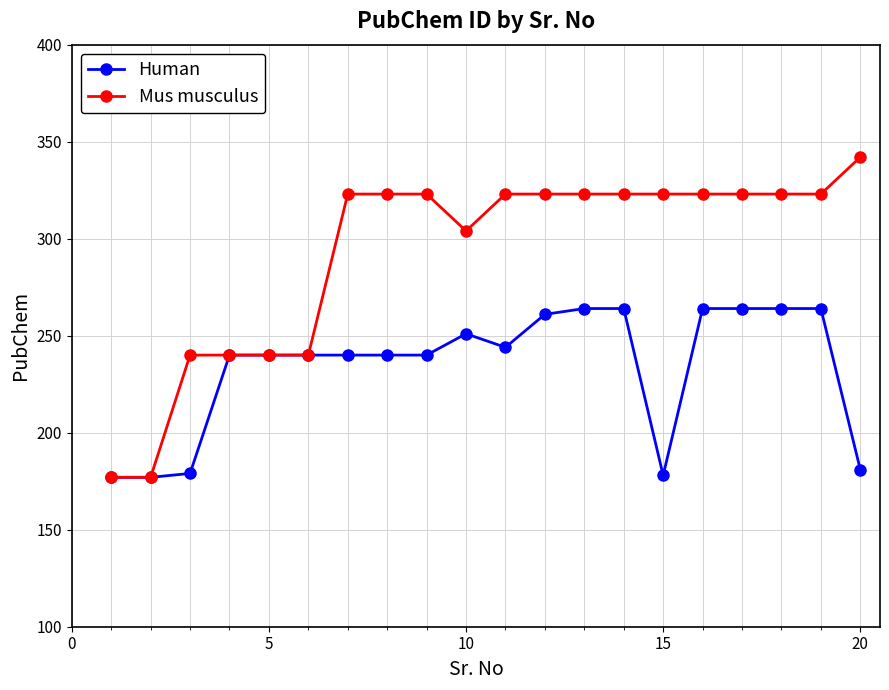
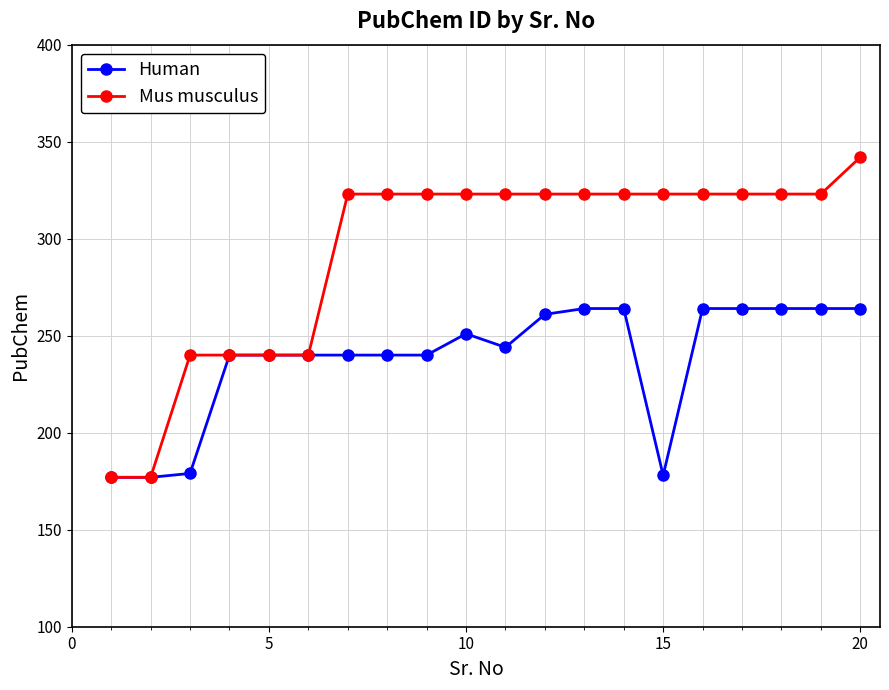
Mus musculus, 10: 304 -> 323
Human, 20: 181 -> 264
